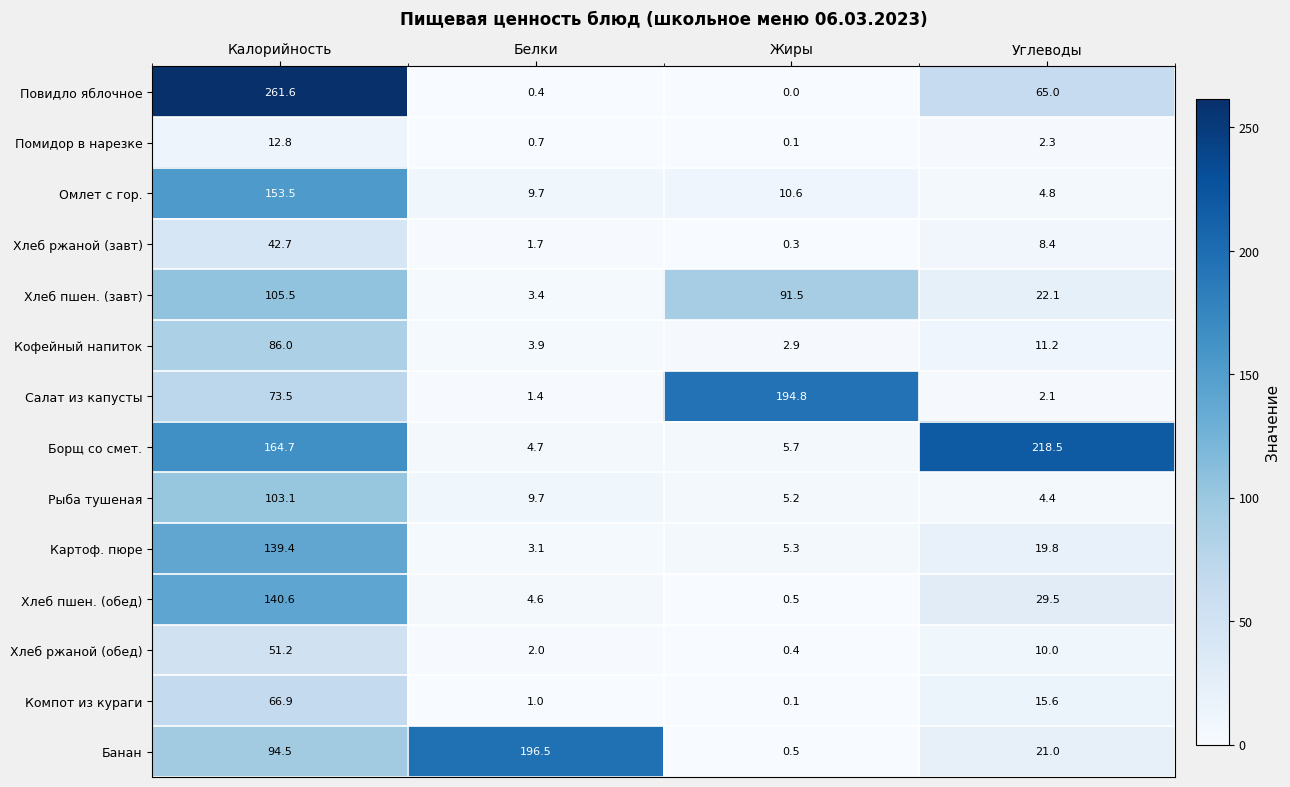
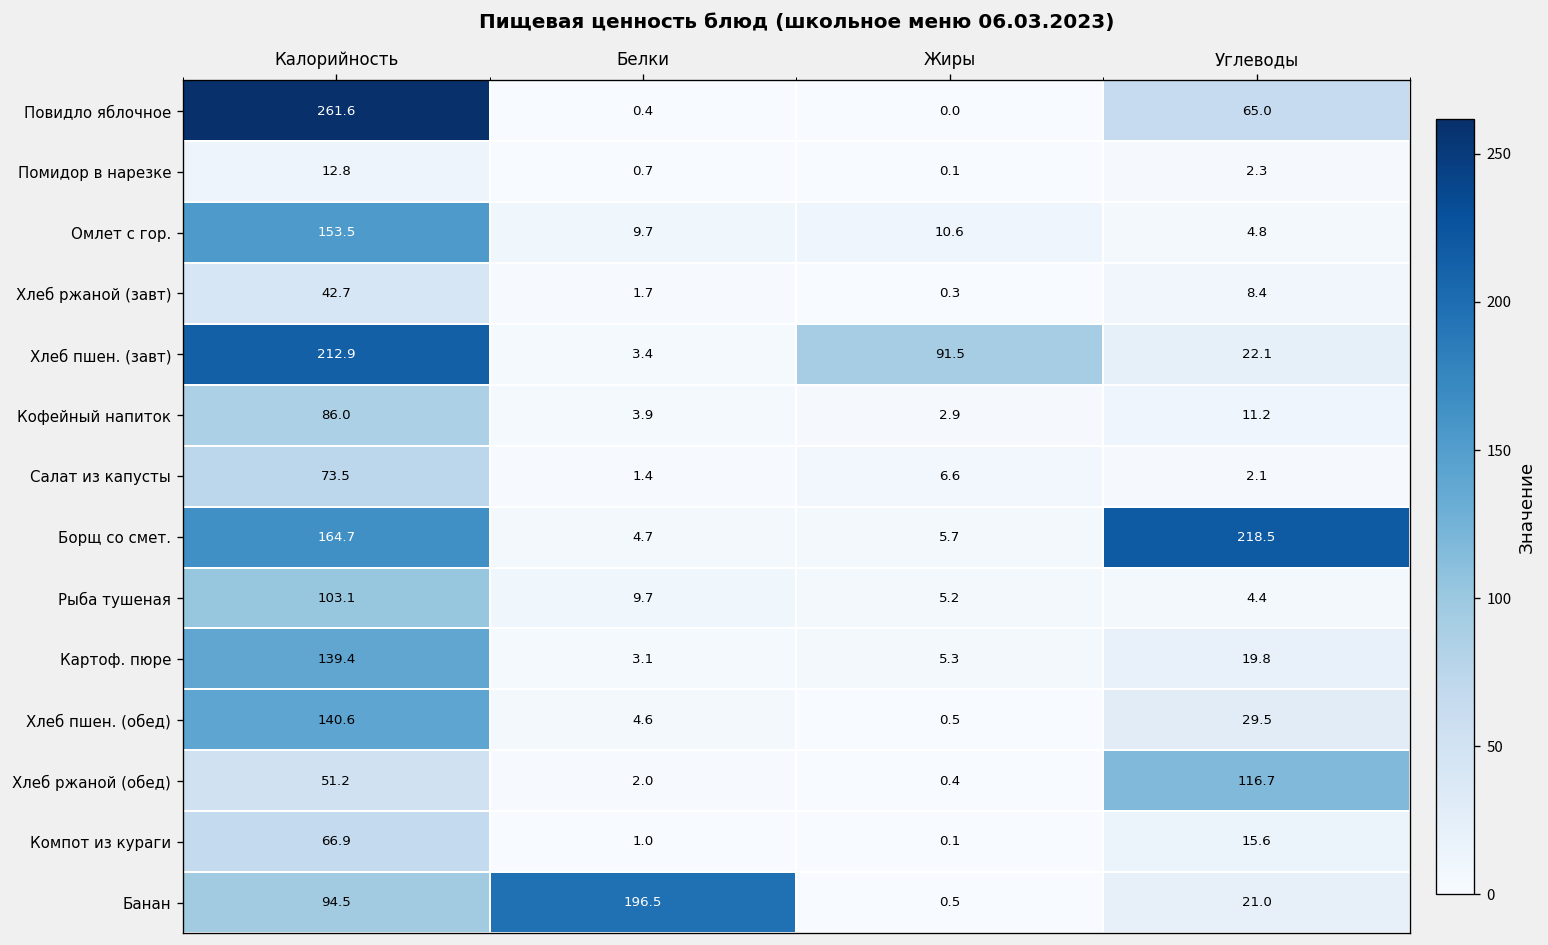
Хлеб пшен. (завт), Калорийность: 105.5 -> 212.9
Салат из капусты, Жиры: 194.8 -> 6.6
Хлеб ржаной (обед), Углеводы: 10.0 -> 116.7
